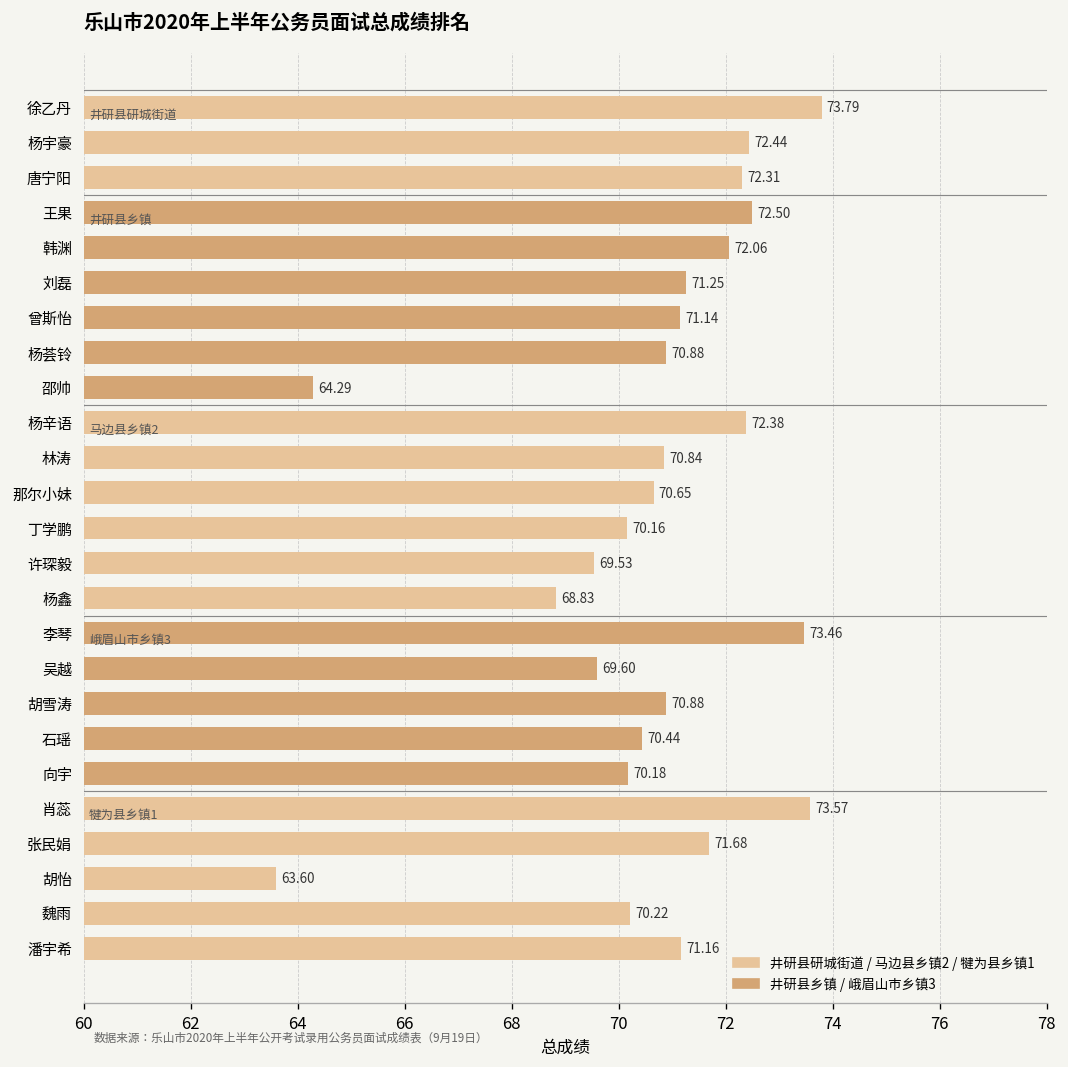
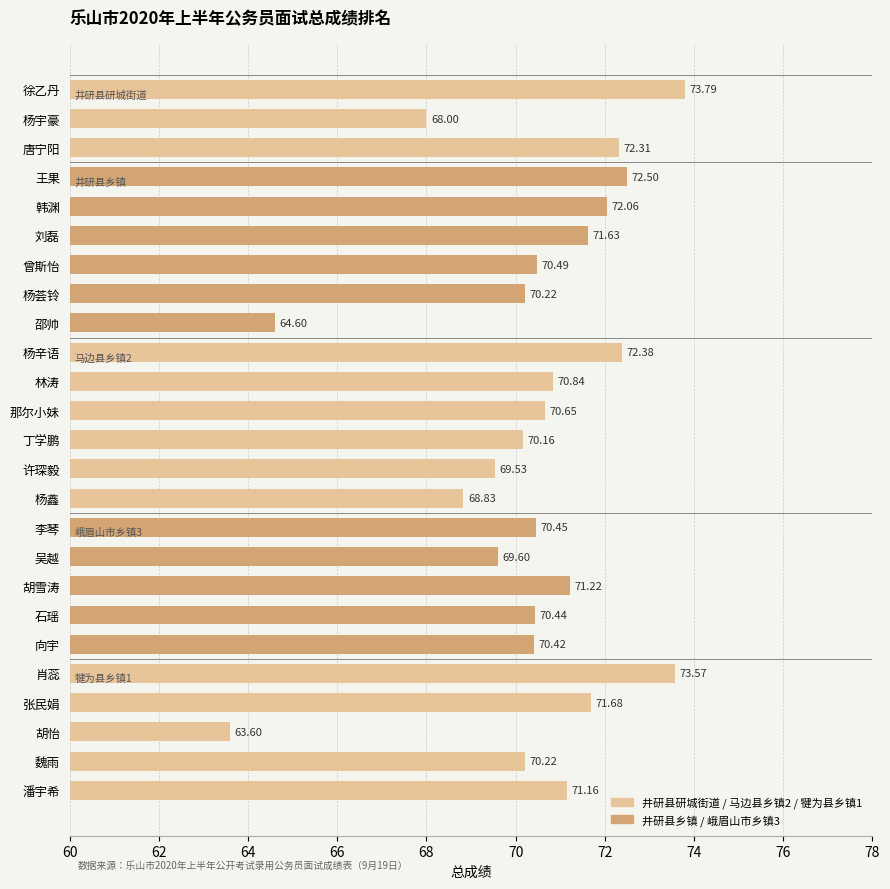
杨宇豪: 72.44 -> 68.00
刘磊: 71.25 -> 71.63
曾斯怡: 71.14 -> 70.49
杨荟铃: 70.88 -> 70.22
邵帅: 64.29 -> 64.60
李琴: 73.46 -> 70.45
胡雪涛: 70.88 -> 71.22
向宇: 70.18 -> 70.42
